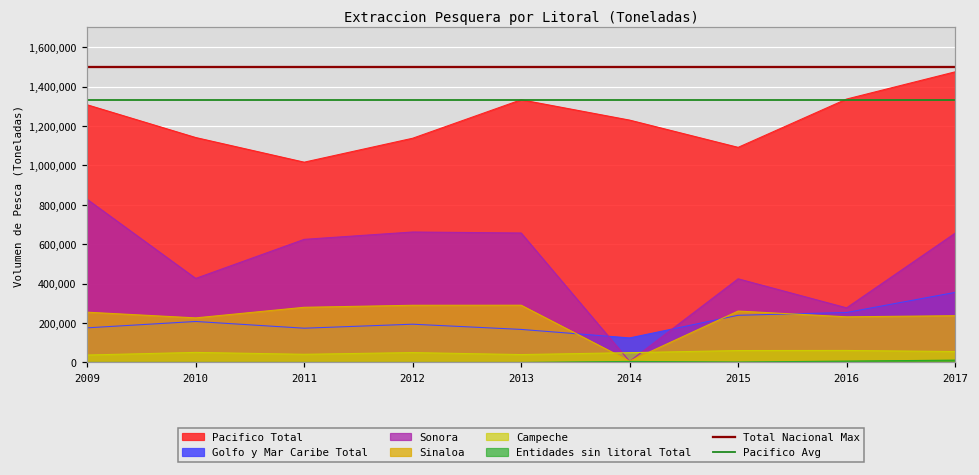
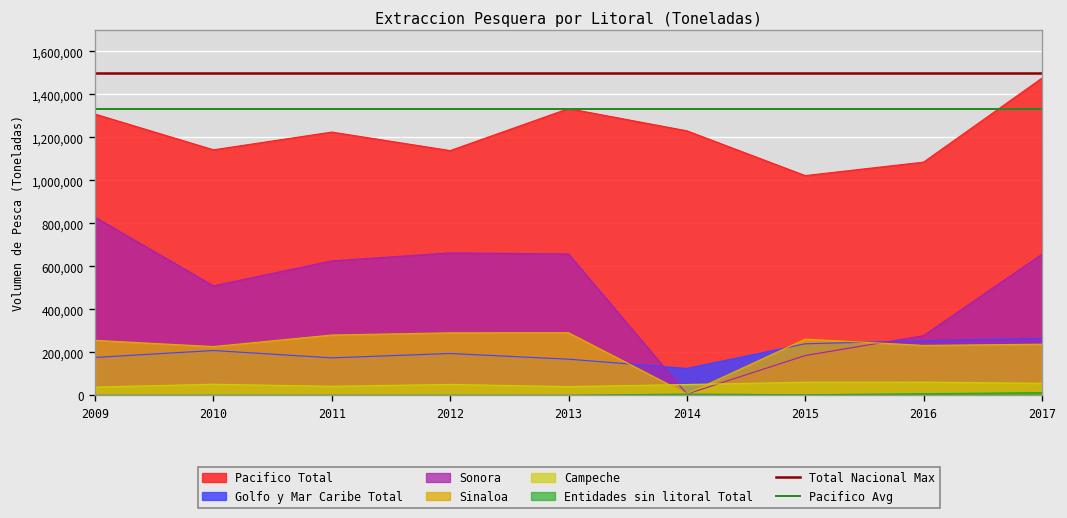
Sonora, 2010: 430,000 -> 510,000
Pacifico Total, 2011: 1,020,000 -> 1,220,000
Pacifico Total, 2015: 1,090,000 -> 1,020,000
Sonora, 2015: 420,000 -> 180,000
Pacifico Total, 2016: 1,340,000 -> 1,080,000
Golfo y Mar Caribe Total, 2017: 360,000 -> 260,000
